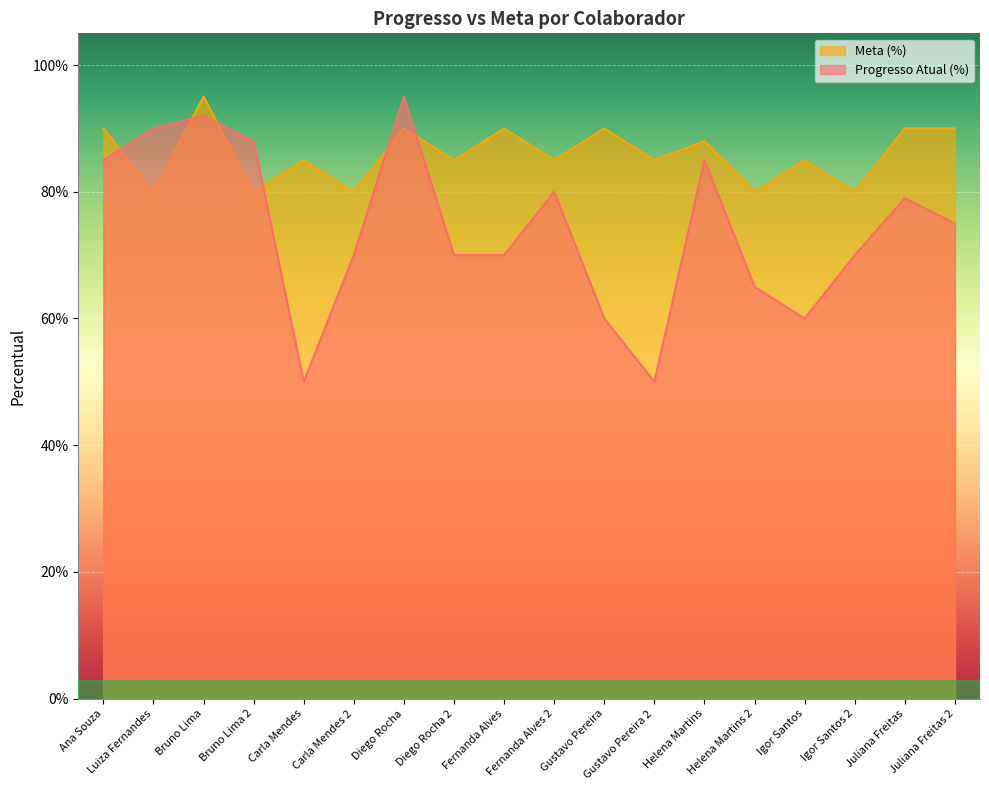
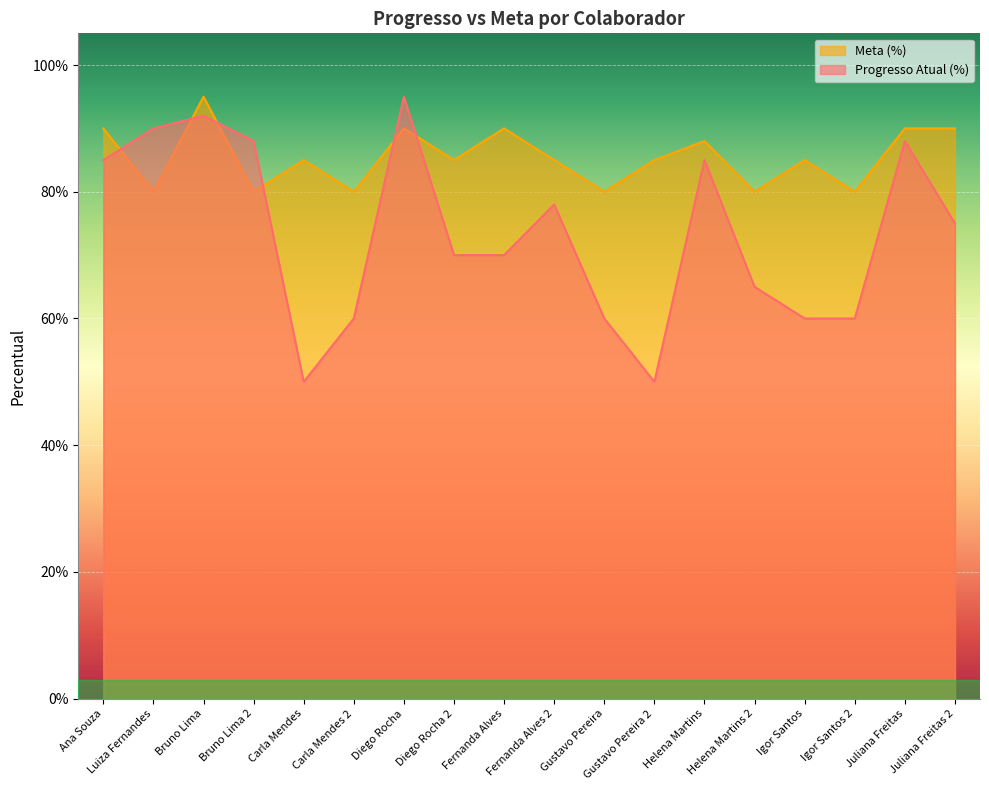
Progresso Atual (%), Carla Mendes 2: 70% -> 60%
Progresso Atual (%), Fernanda Alves 2: 80% -> 78%
Meta (%), Gustavo Pereira: 90% -> 80%
Progresso Atual (%), Igor Santos 2: 70% -> 60%
Progresso Atual (%), Juliana Freitas: 79% -> 88%
